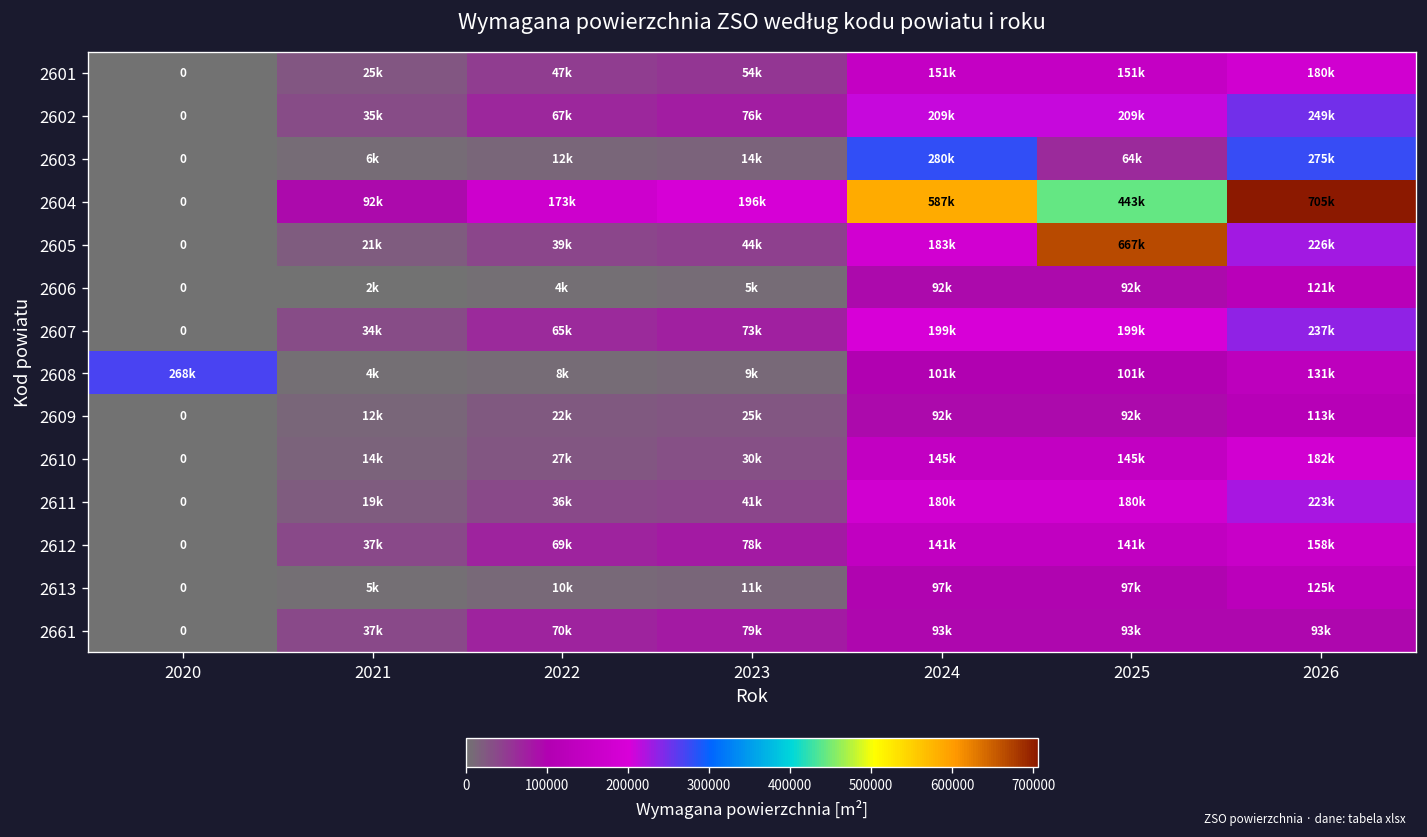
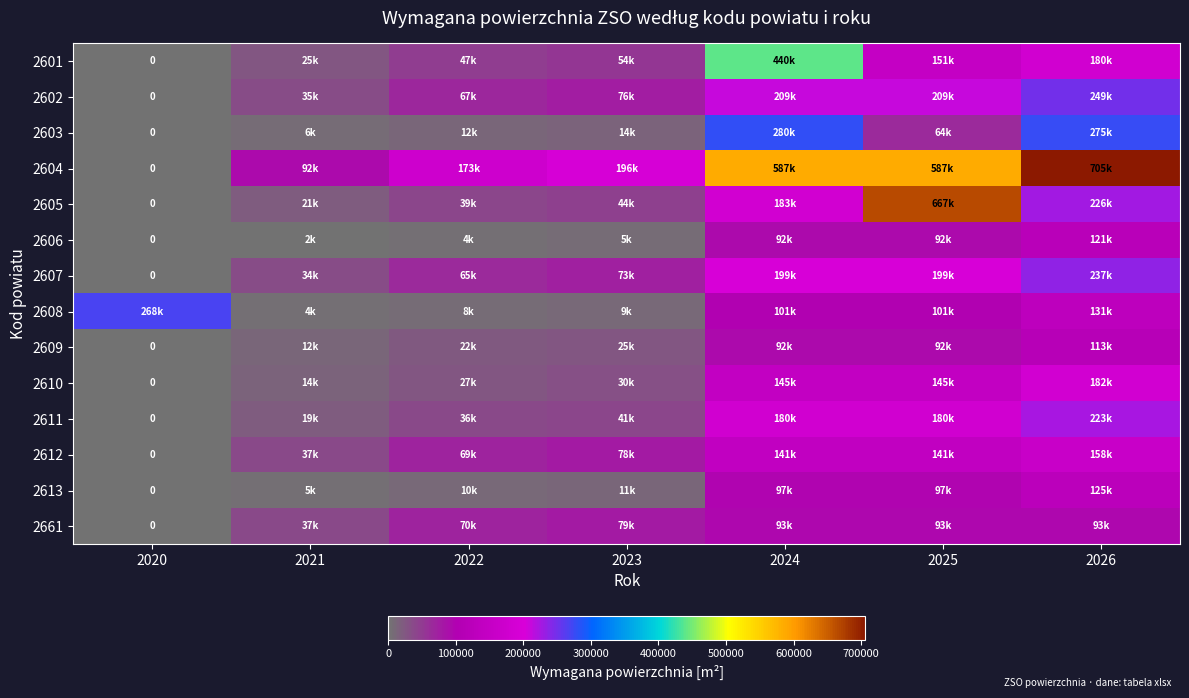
2601, 2024: 151k -> 440k
2604, 2025: 443k -> 587k
